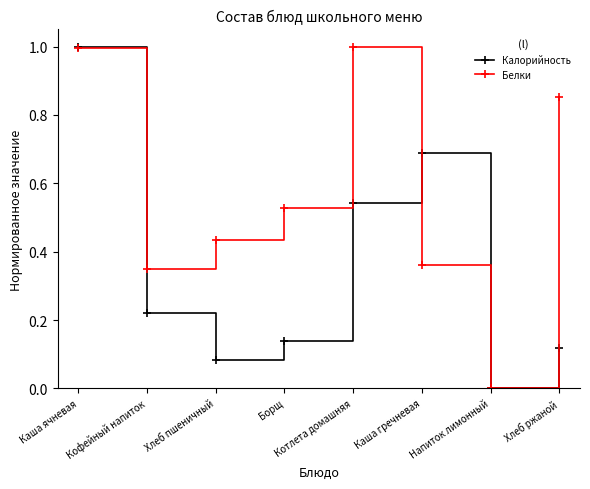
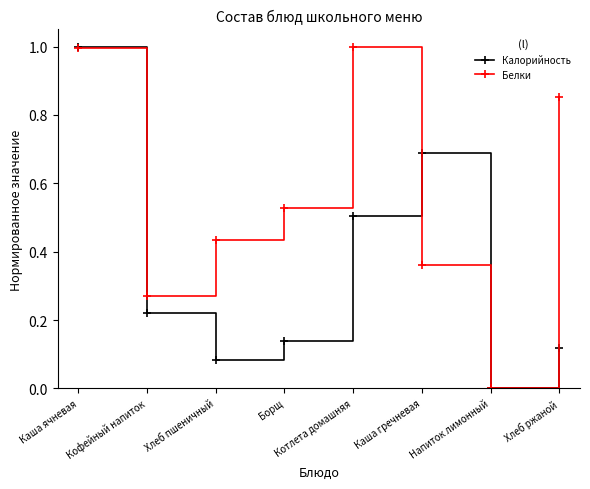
Белки, Кофейный напиток: 0.35 -> 0.27
Калорийность, Котлета домашняя: 0.54 -> 0.50
